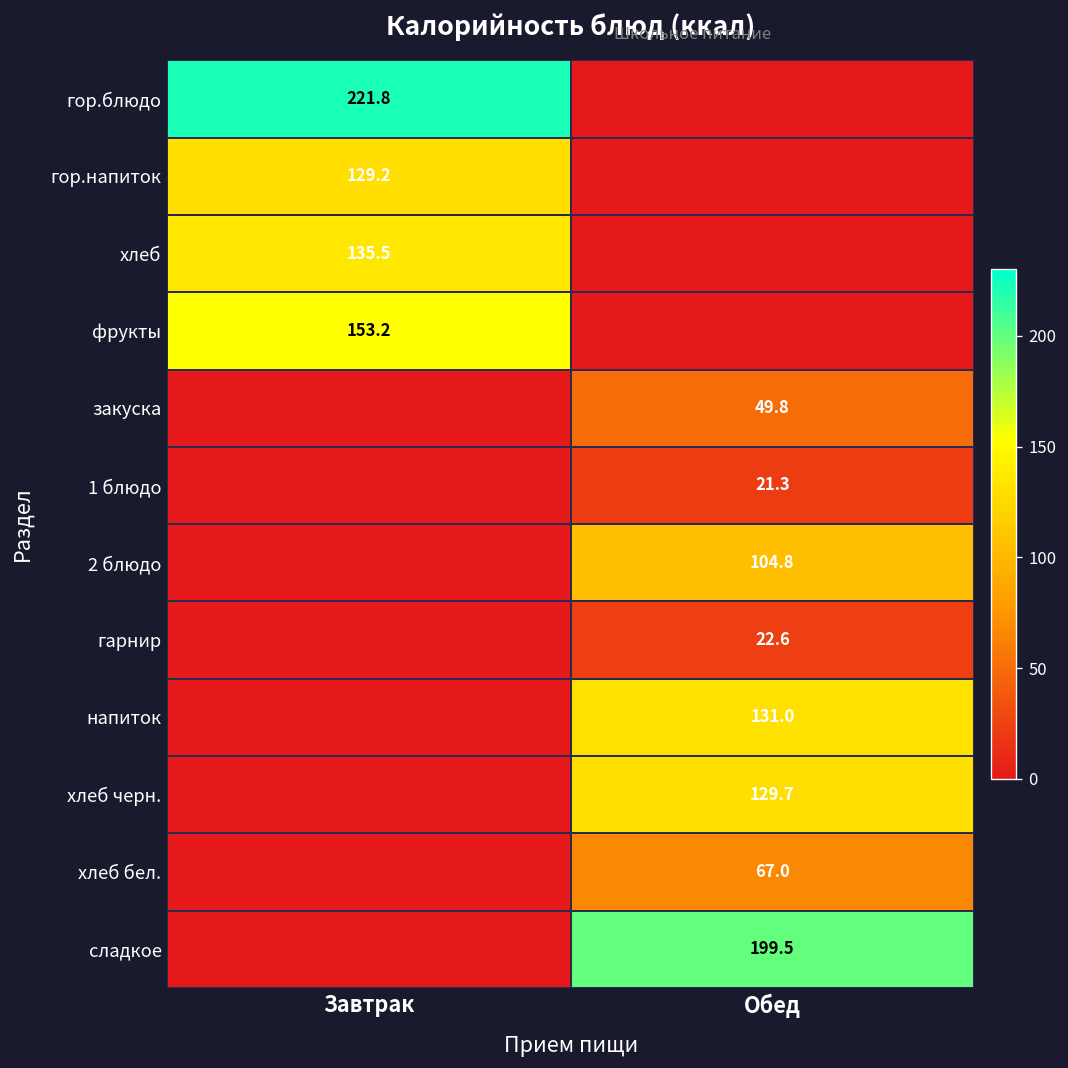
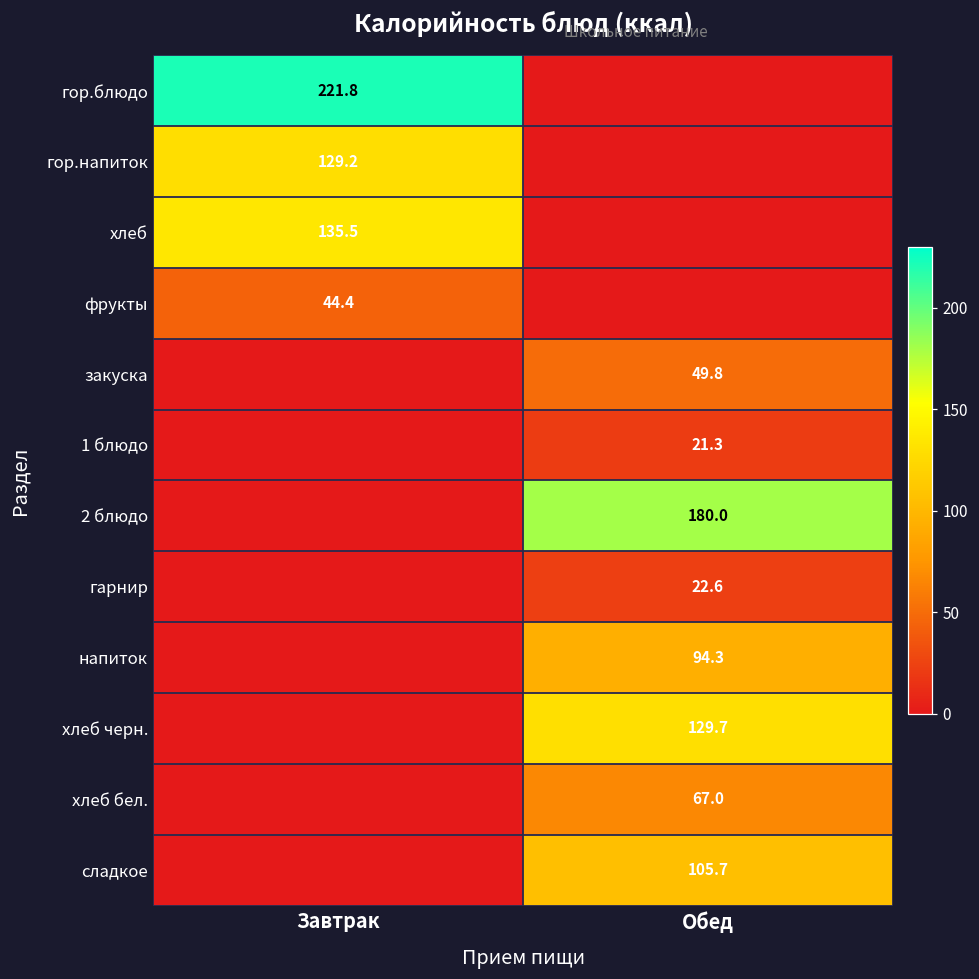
фрукты, Завтрак: 153.2 -> 44.4
2 блюдо, Обед: 104.8 -> 180.0
напиток, Обед: 131.0 -> 94.3
сладкое, Обед: 199.5 -> 105.7
